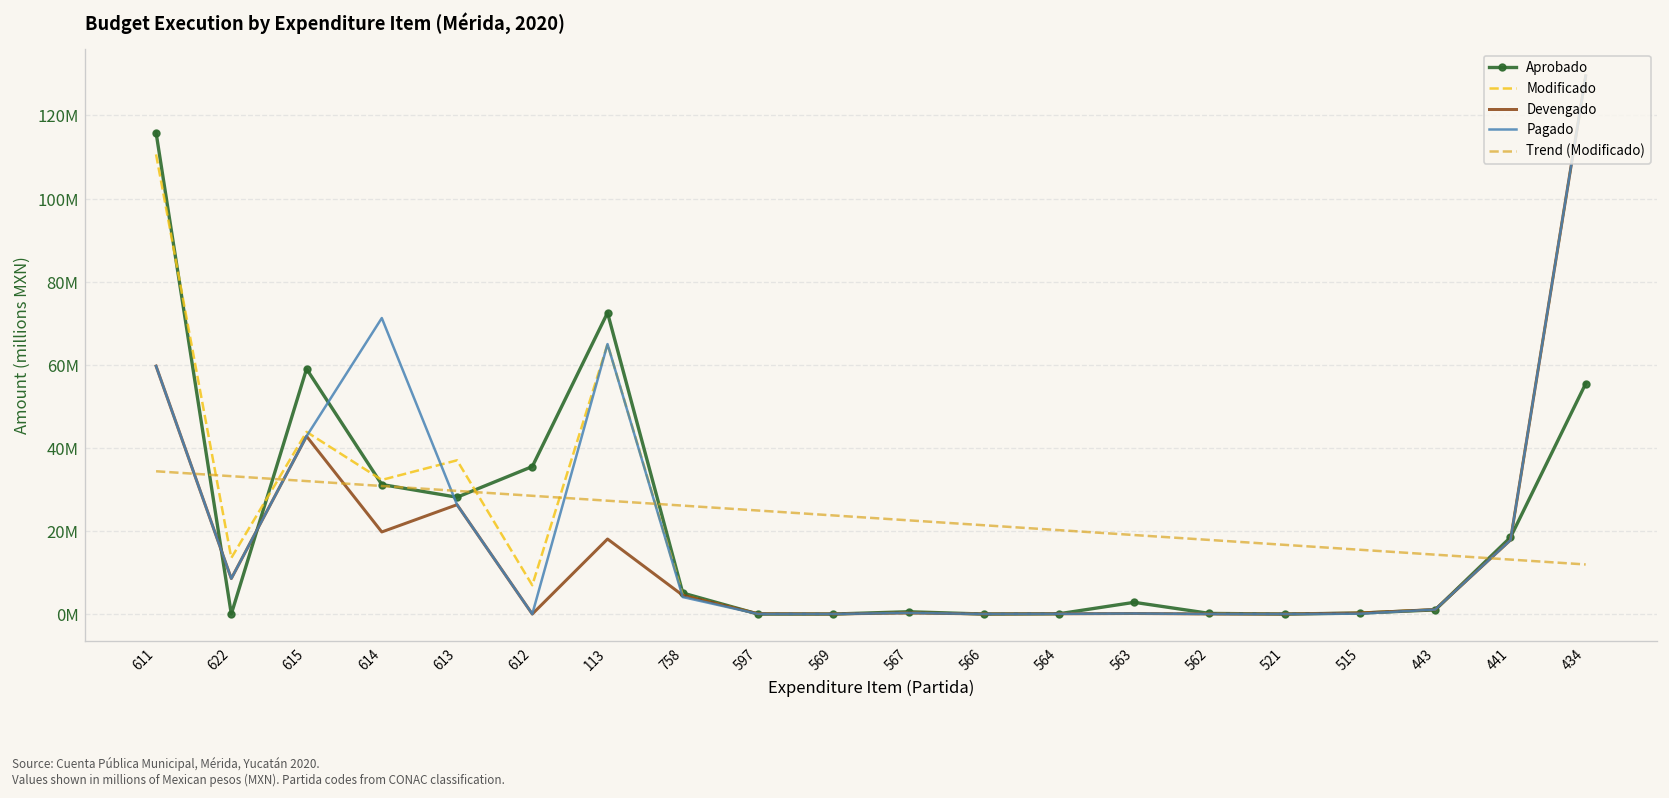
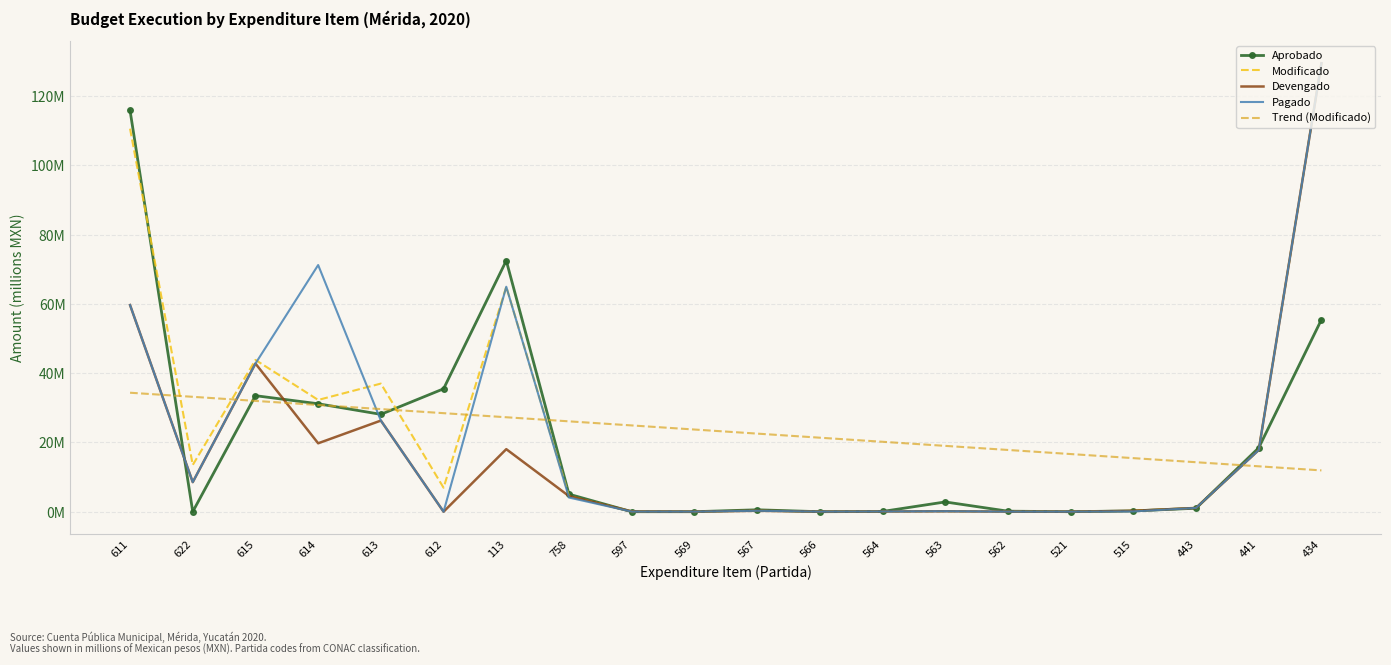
Aprobado, 615: 59000000 -> 34000000
